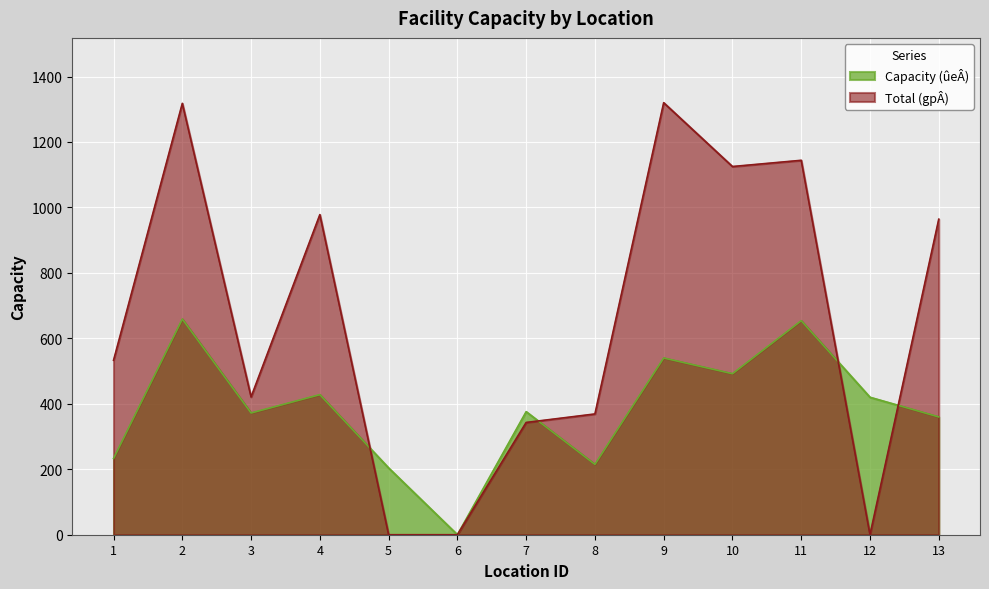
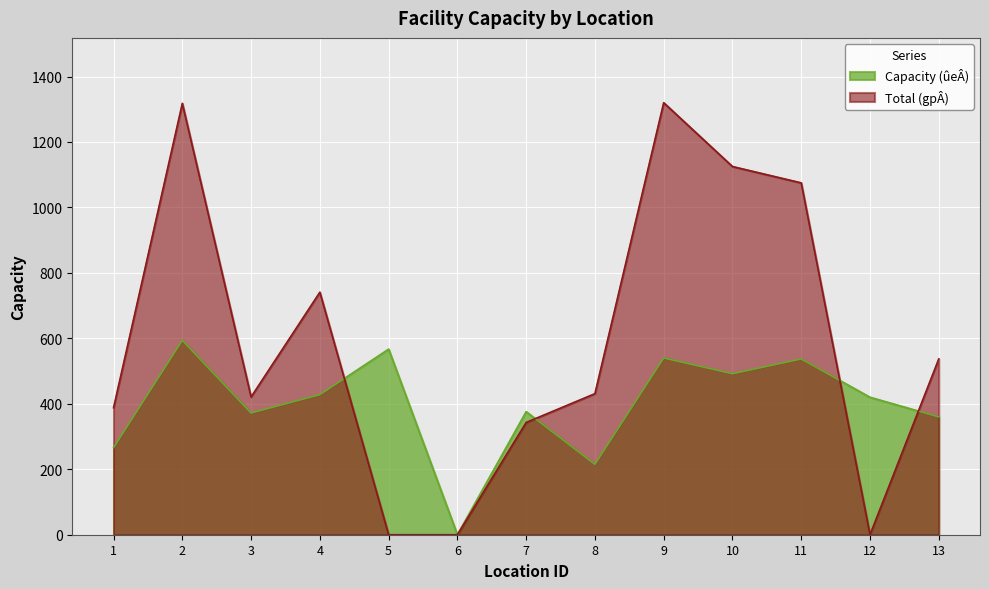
Capacity (ûeÂ), 1: 230 -> 270
Total (gpÂ), 1: 530 -> 390
Capacity (ûeÂ), 2: 660 -> 590
Total (gpÂ), 4: 980 -> 740
Capacity (ûeÂ), 5: 200 -> 570
Total (gpÂ), 8: 370 -> 430
Capacity (ûeÂ), 11: 650 -> 540
Total (gpÂ), 11: 1140 -> 1080
Total (gpÂ), 13: 960 -> 540
